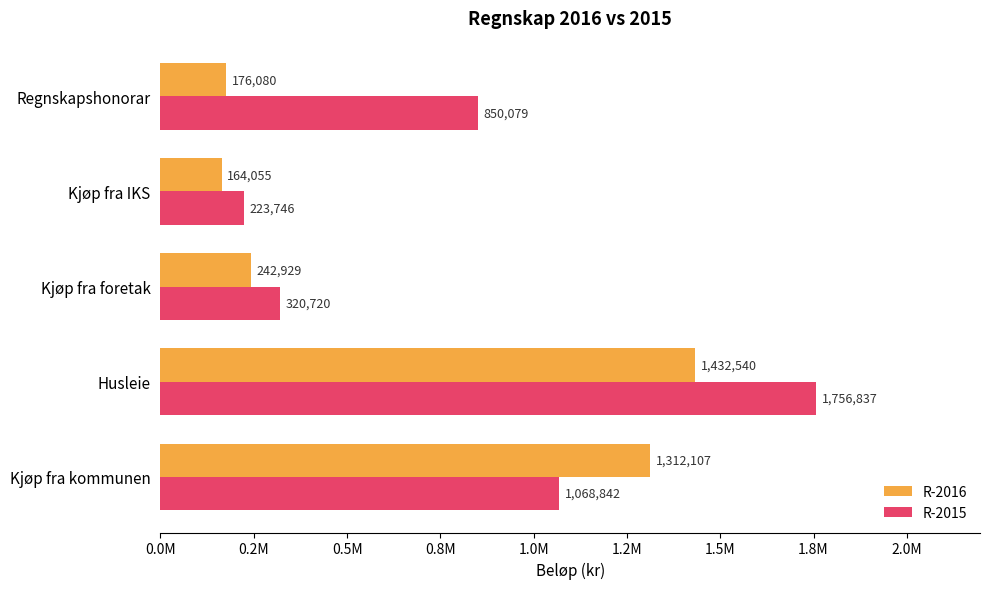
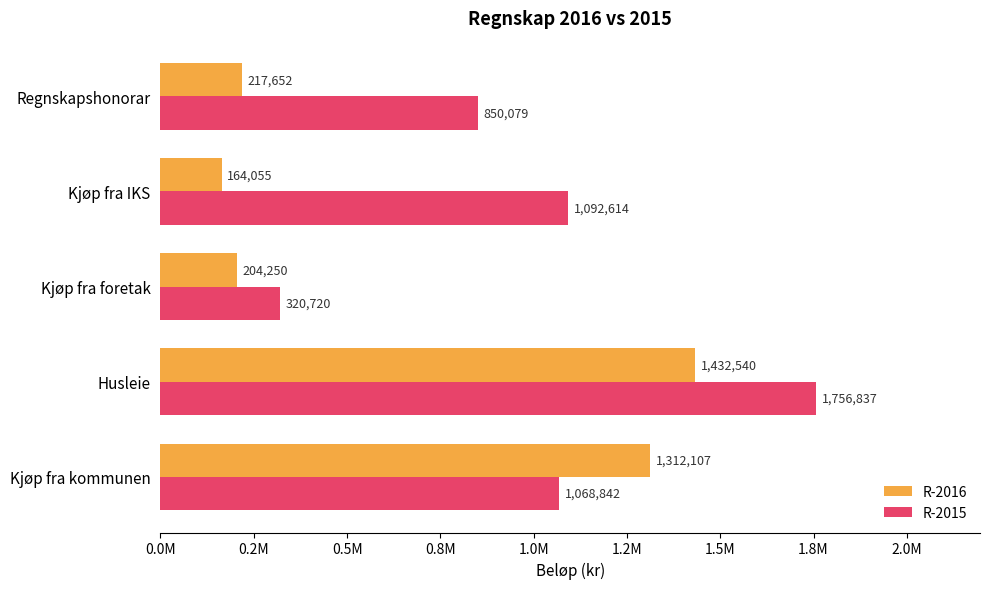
R-2016, Regnskapshonorar: 176,080 -> 217,652
R-2015, Kjøp fra IKS: 223,746 -> 1,092,614
R-2016, Kjøp fra foretak: 242,929 -> 204,250
